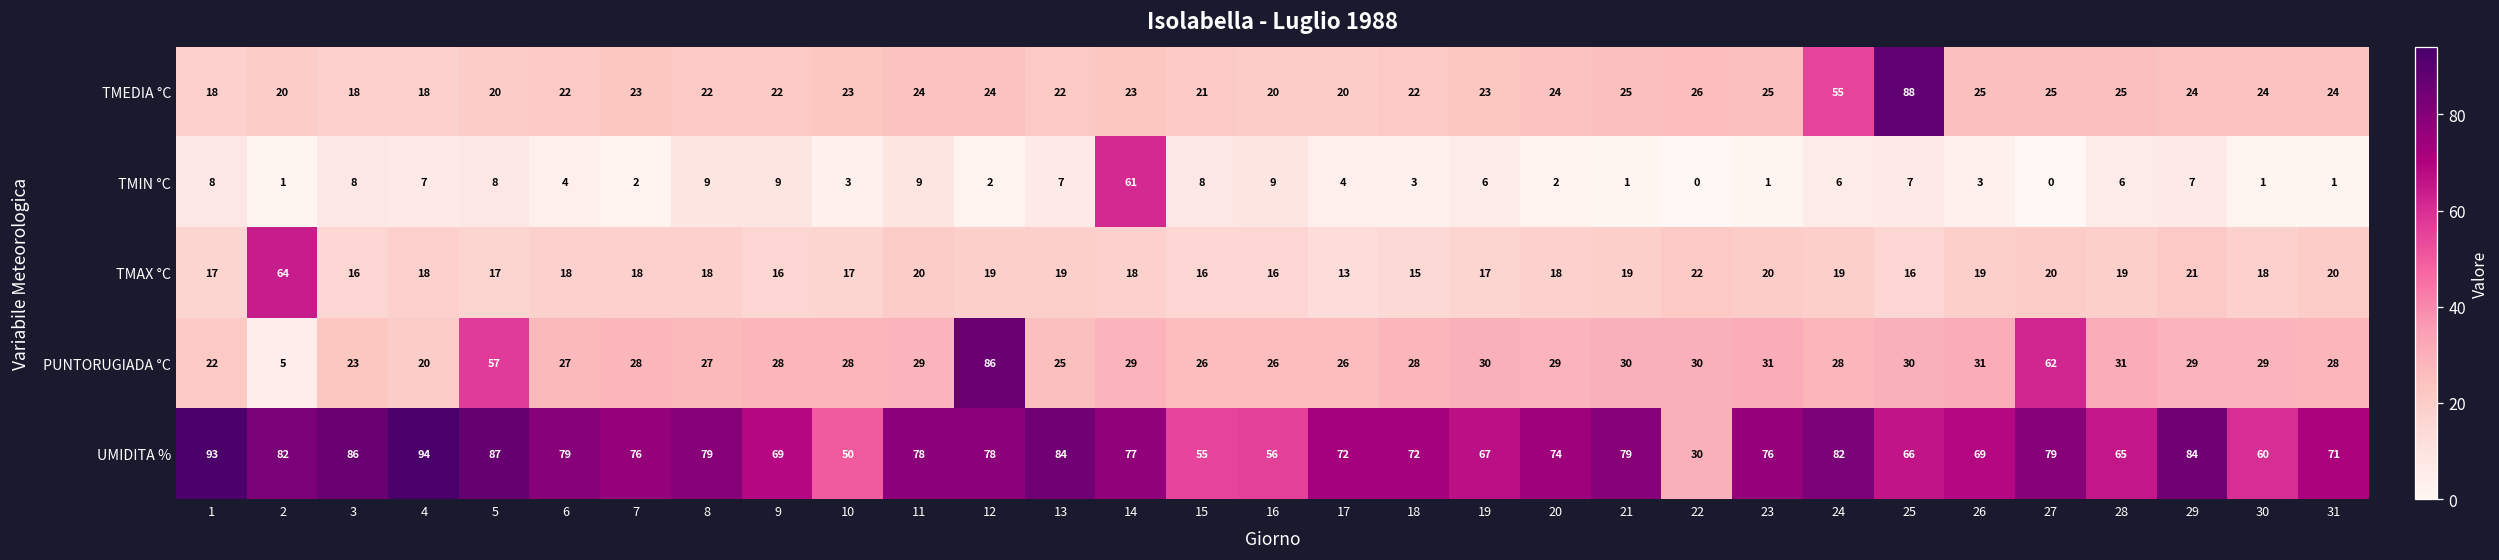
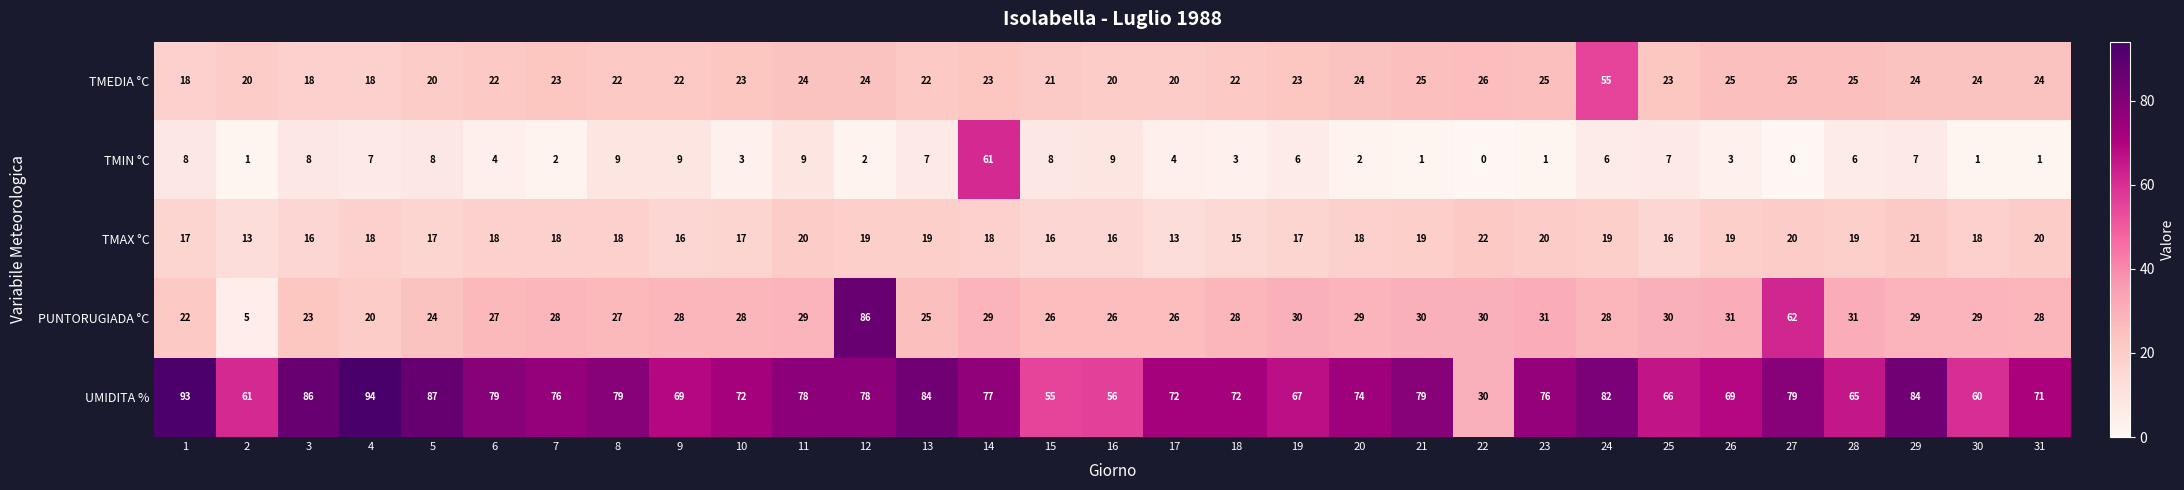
TMEDIA °C, 25: 88 -> 23
TMAX °C, 2: 64 -> 13
PUNTORUGIADA °C, 5: 57 -> 24
UMIDITA %, 2: 82 -> 61
UMIDITA %, 10: 50 -> 72
